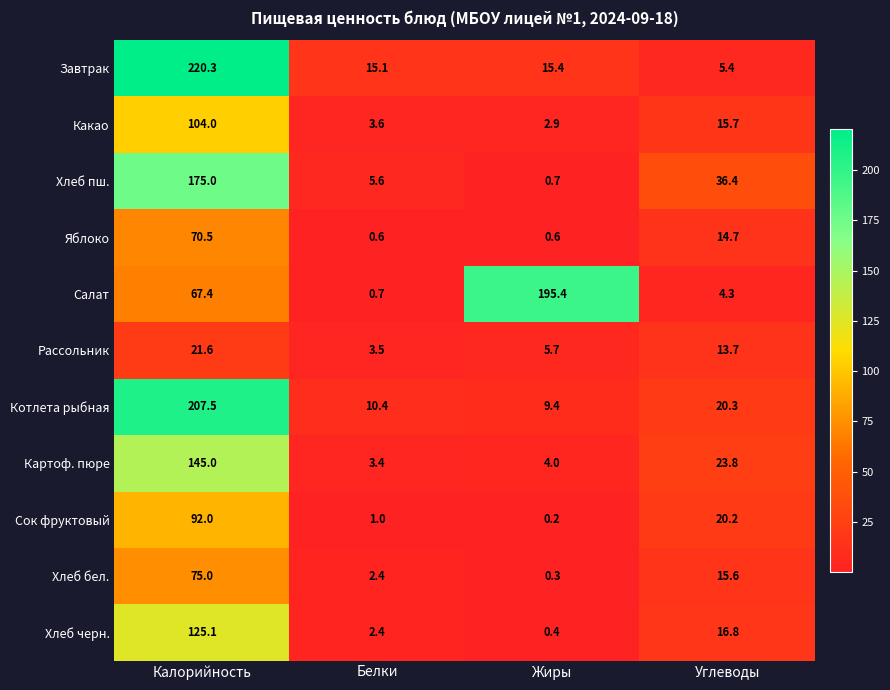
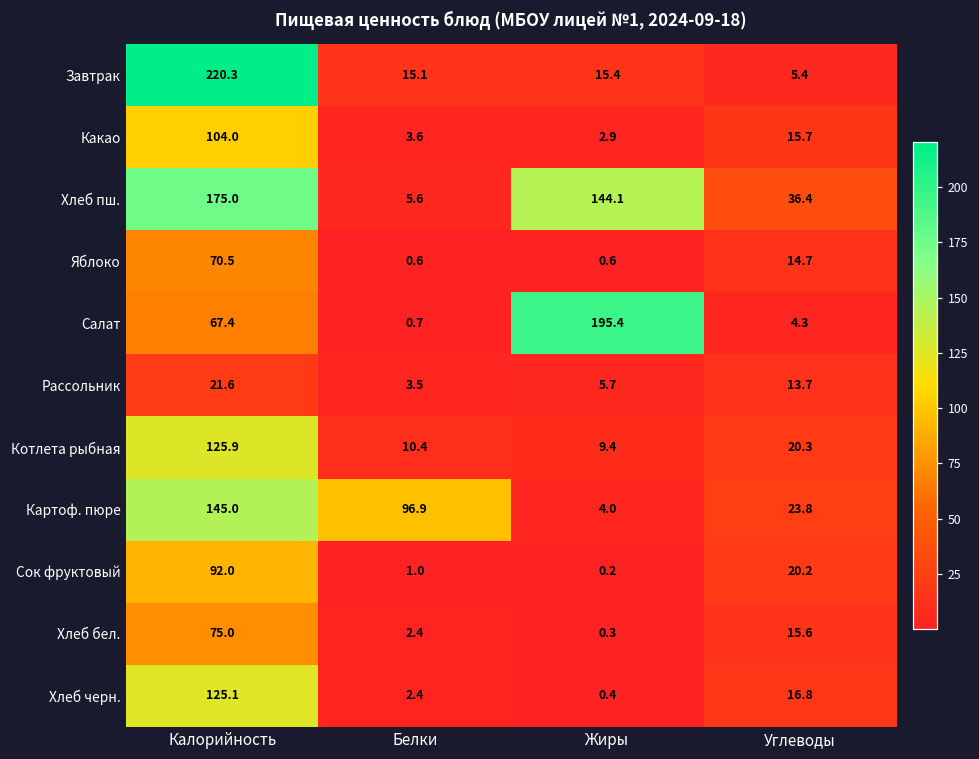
Хлеб пш., Жиры: 0.7 -> 144.1
Котлета рыбная, Калорийность: 207.5 -> 125.9
Картоф. пюре, Белки: 3.4 -> 96.9
